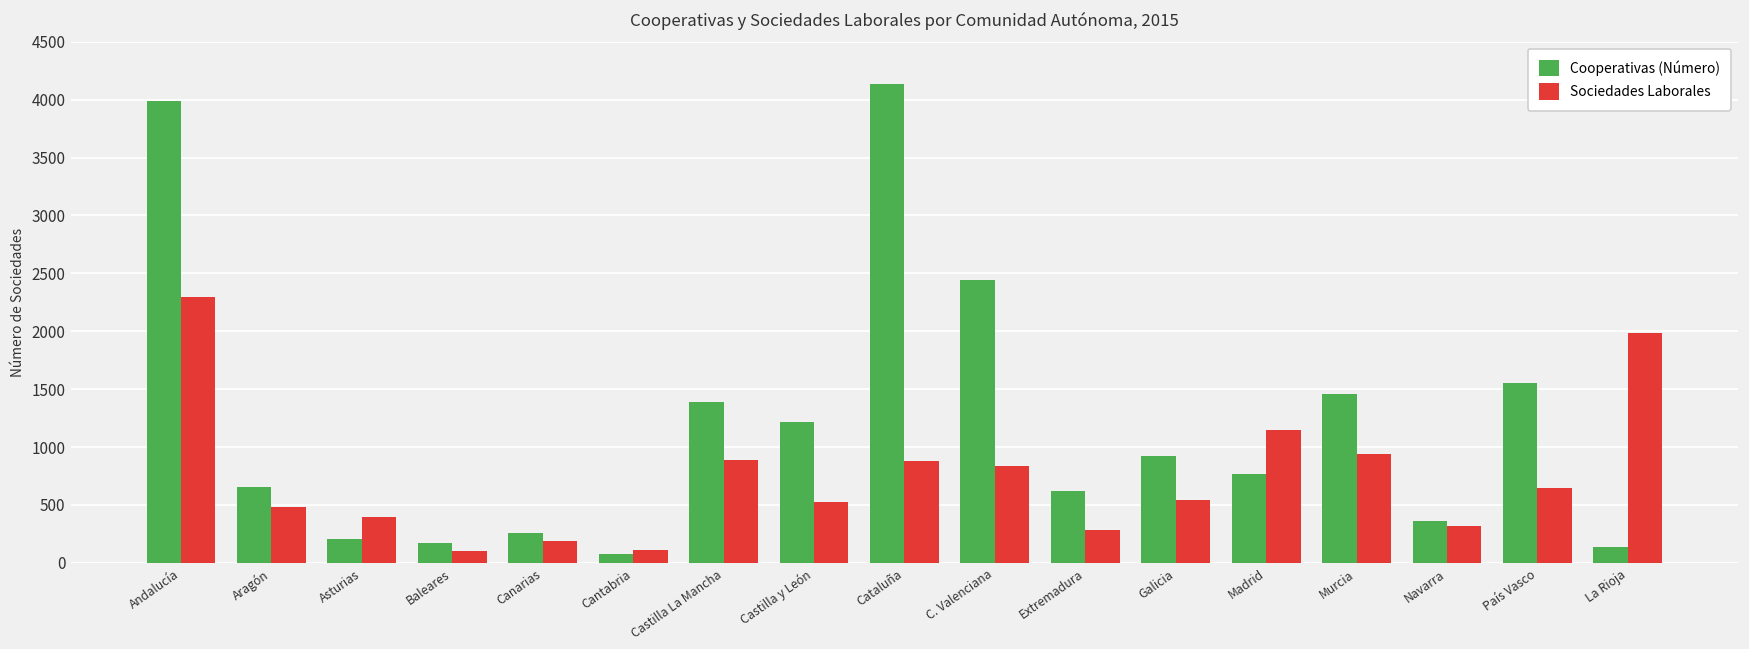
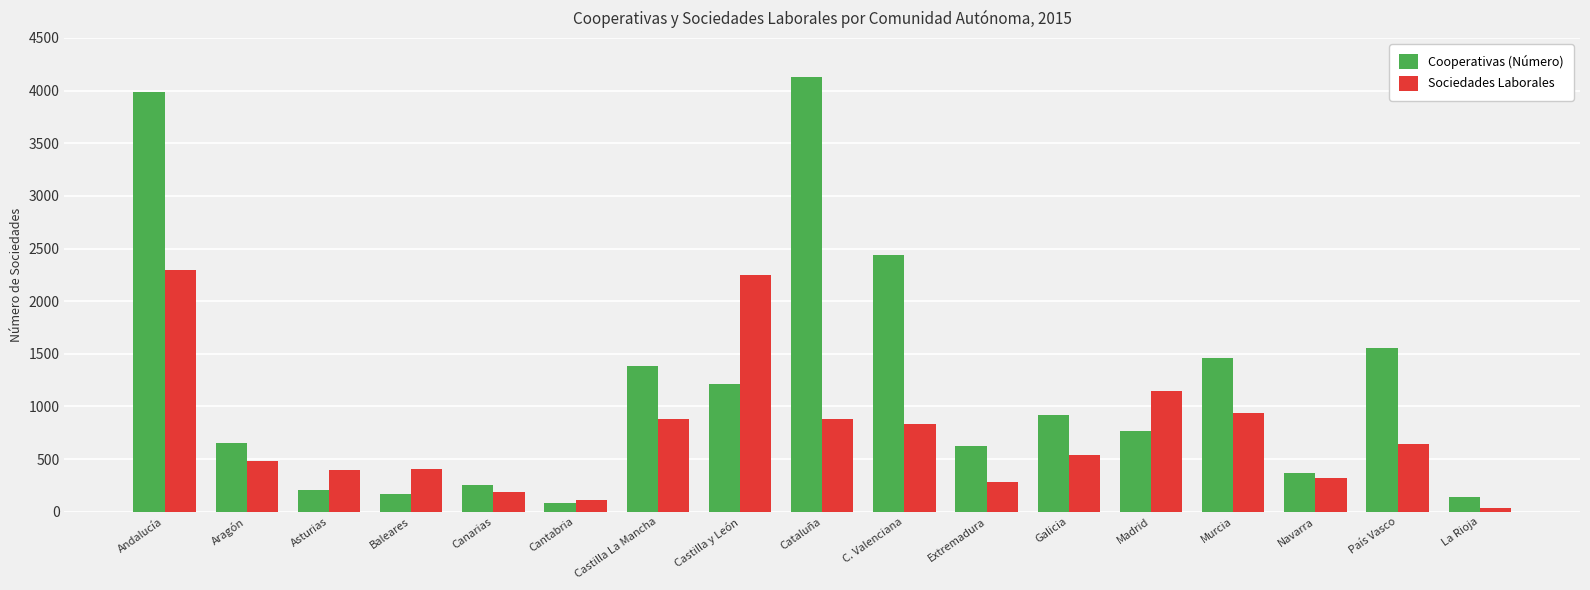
Sociedades Laborales, Baleares: 100 -> 410
Sociedades Laborales, Castilla y León: 520 -> 2250
Sociedades Laborales, La Rioja: 1990 -> 30
